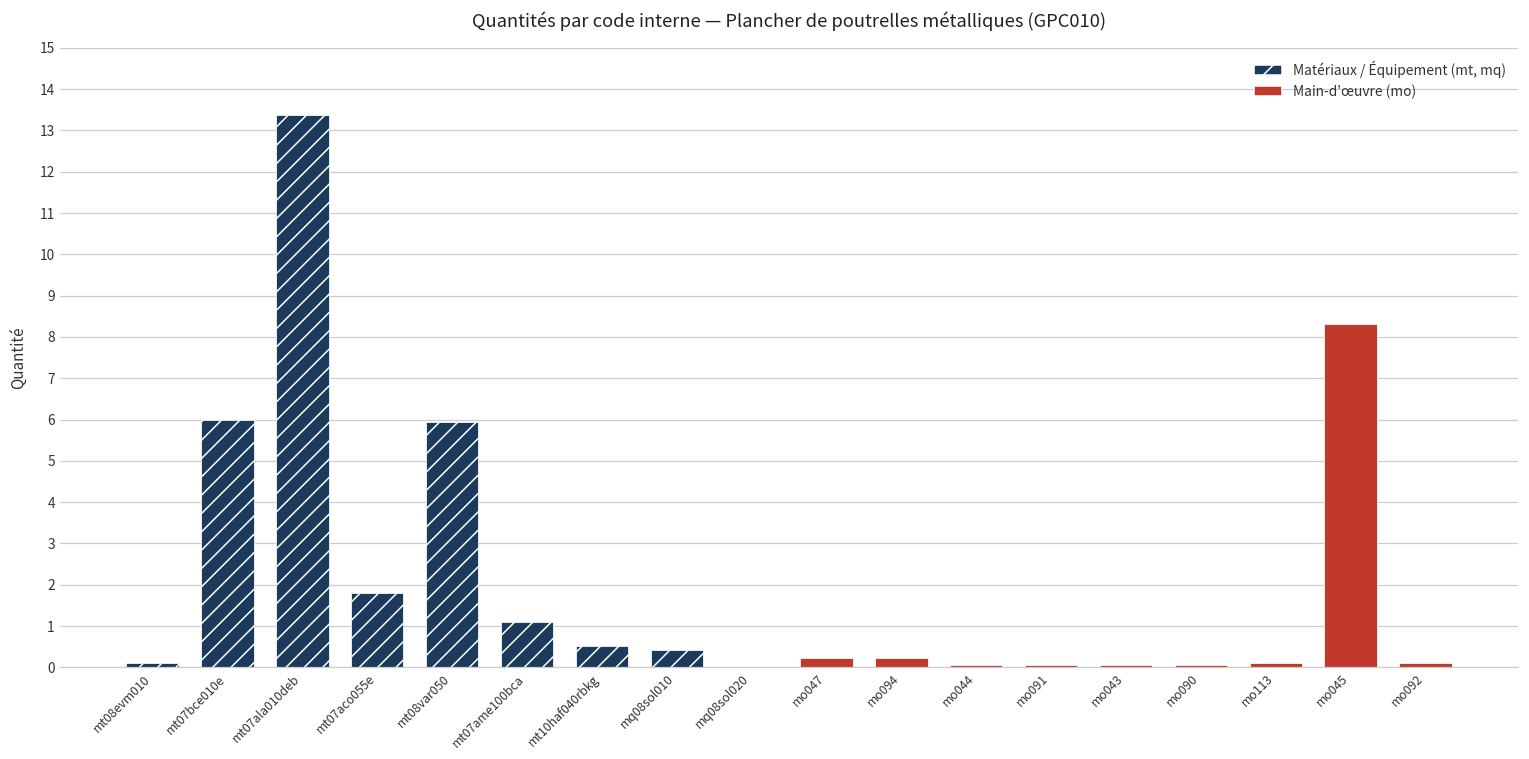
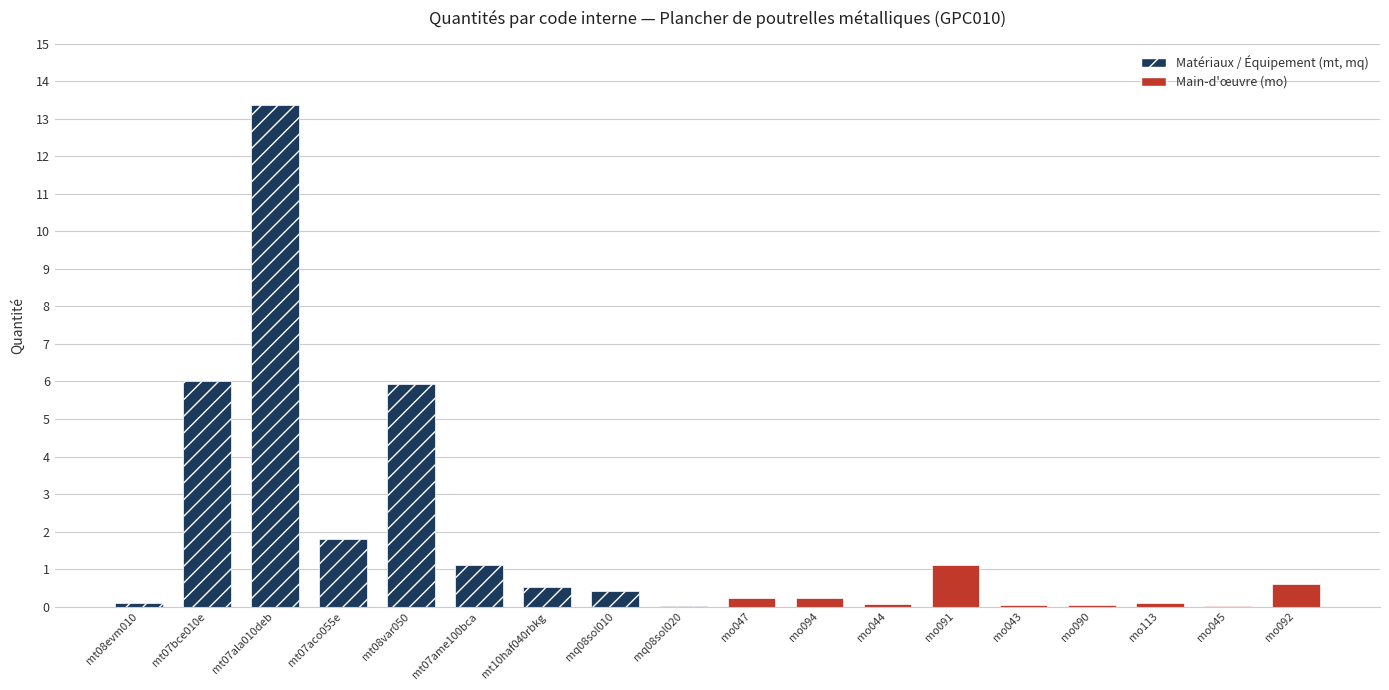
mo091: 0.1 -> 1.1
mo045: 8.3 -> 0.0
mo092: 0.1 -> 0.6
